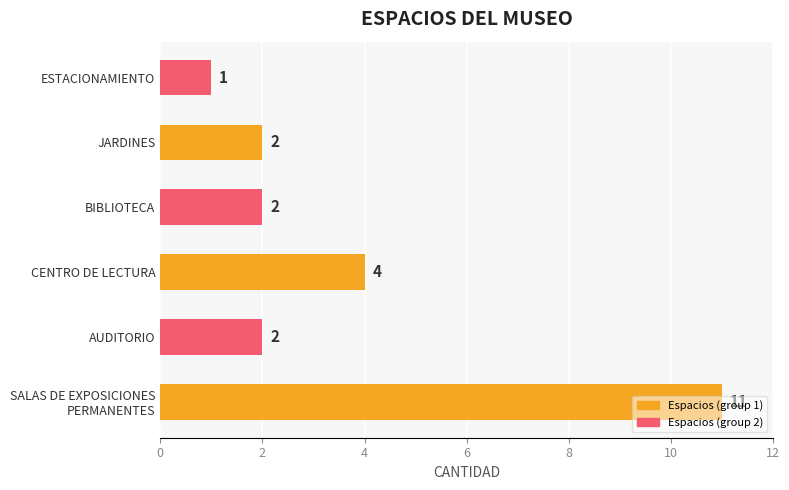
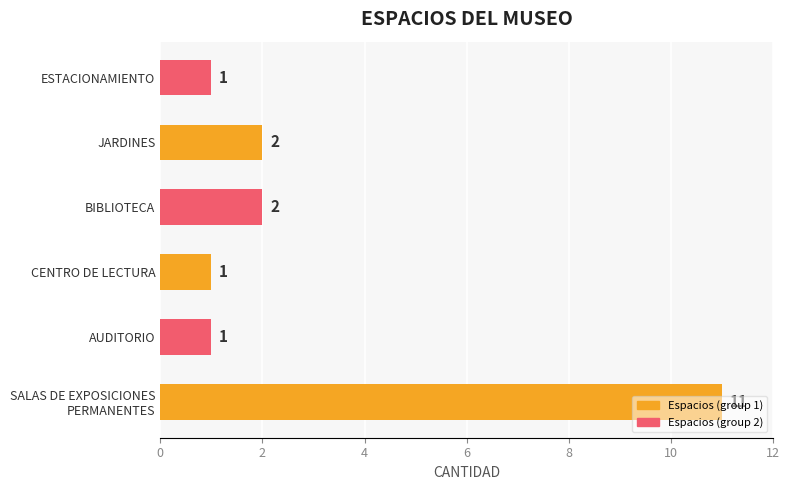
CENTRO DE LECTURA: 4 -> 1
AUDITORIO: 2 -> 1
